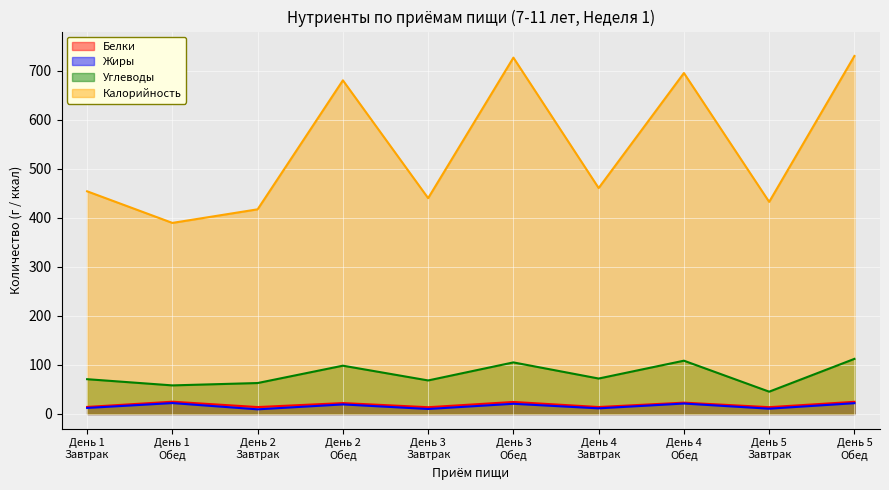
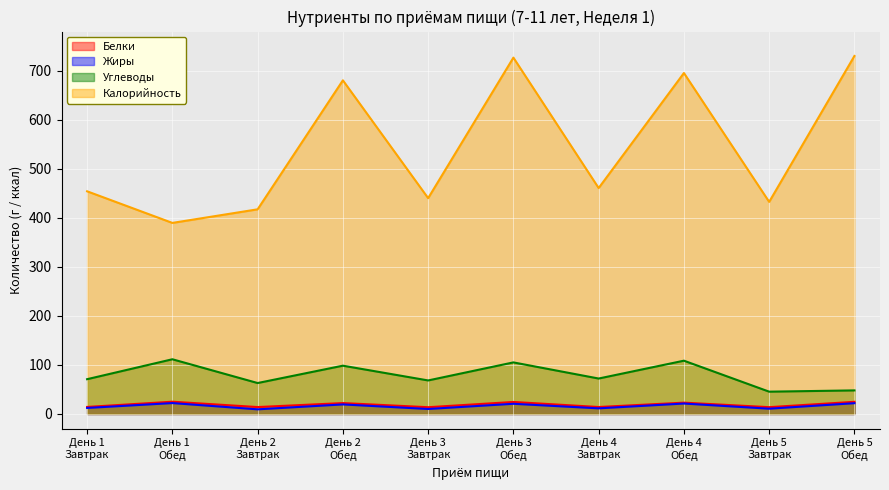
Углеводы, День 1 Обед: 60 -> 110
Углеводы, День 5 Обед: 110 -> 50
